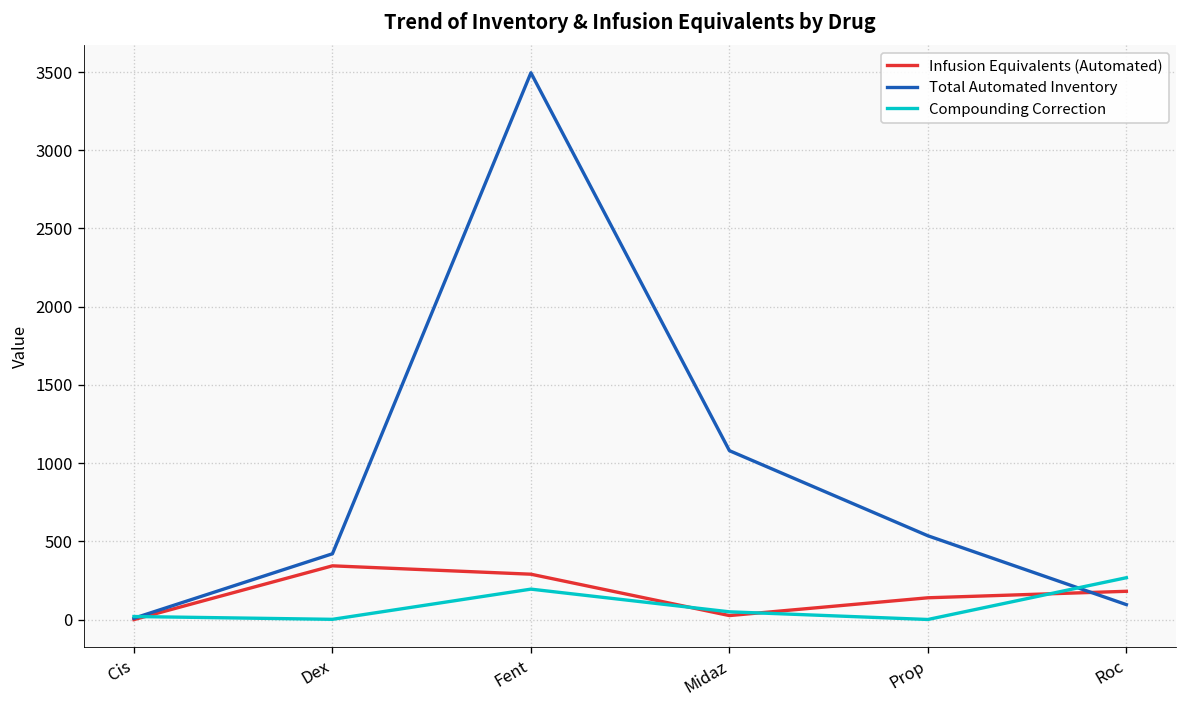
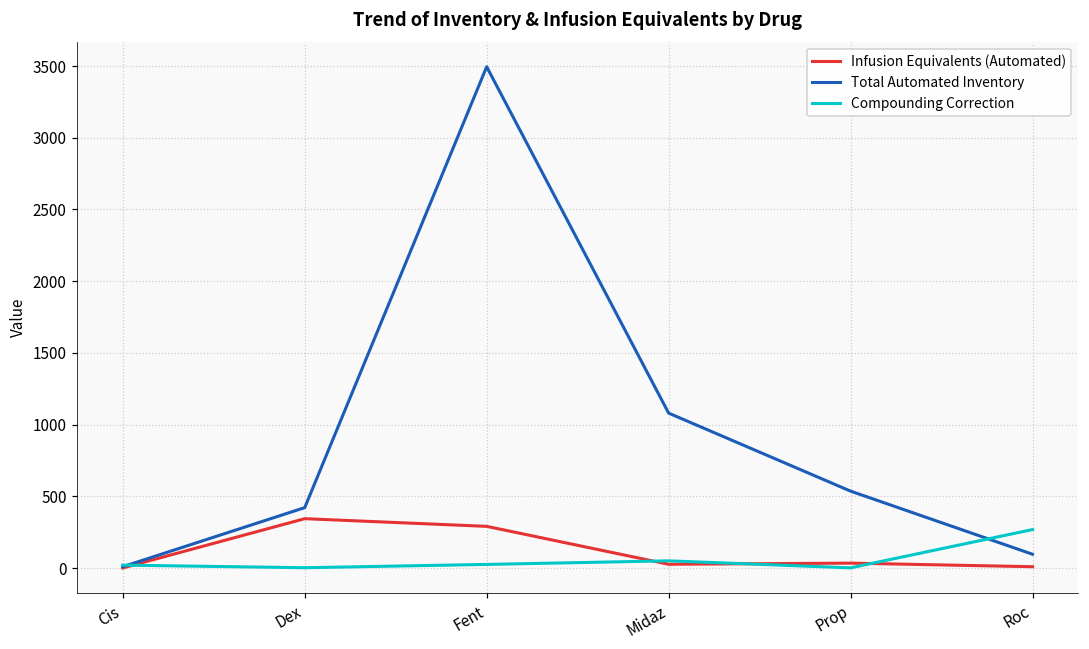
Compounding Correction, Fent: 200 -> 30
Infusion Equivalents (Automated), Prop: 140 -> 30
Infusion Equivalents (Automated), Roc: 180 -> 10
